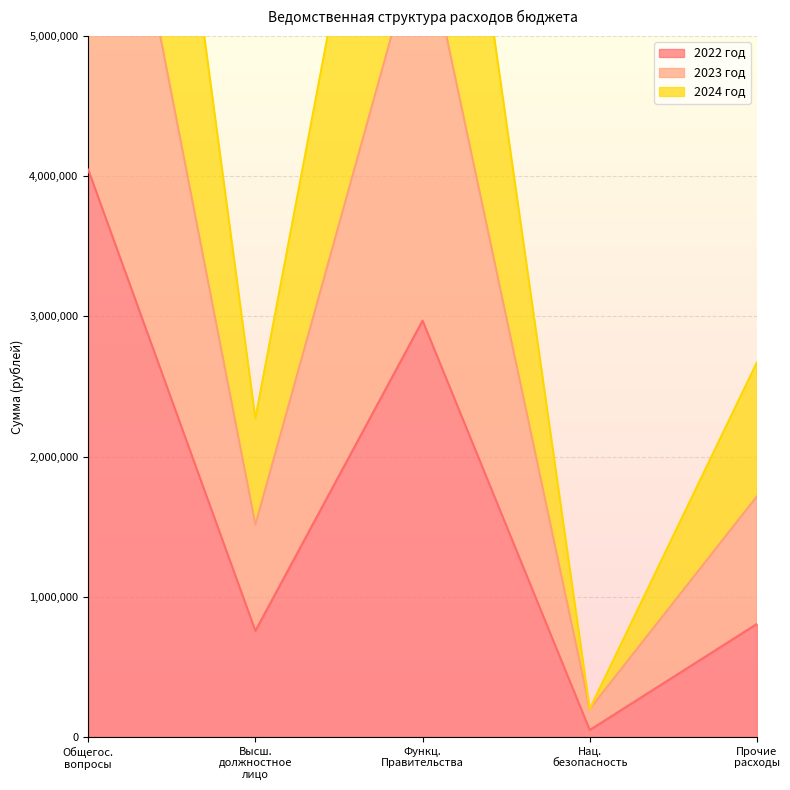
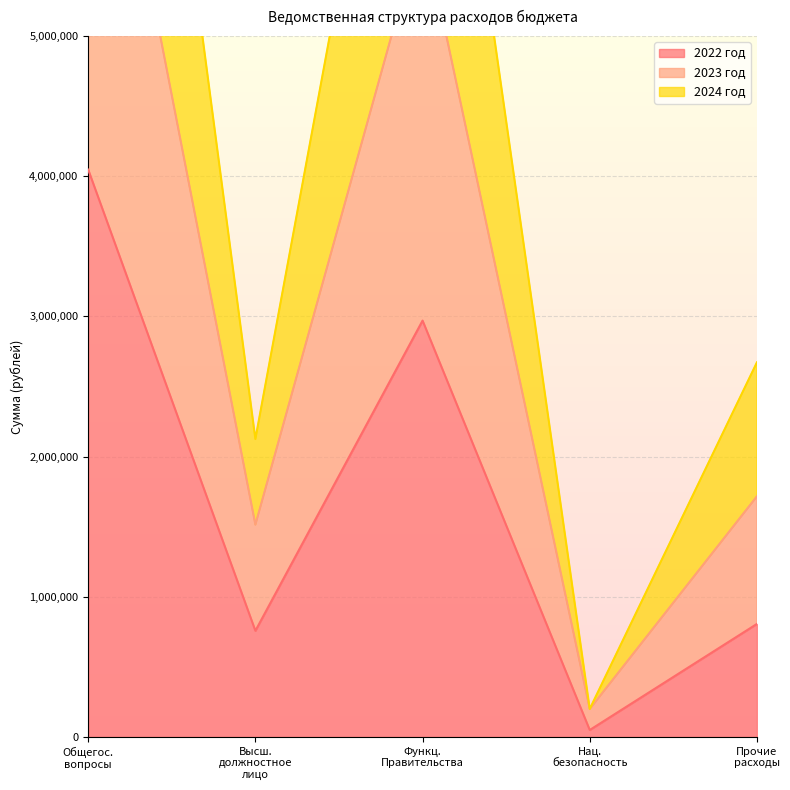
2024 год, Высш. должностное лицо: 760,000 -> 610,000
